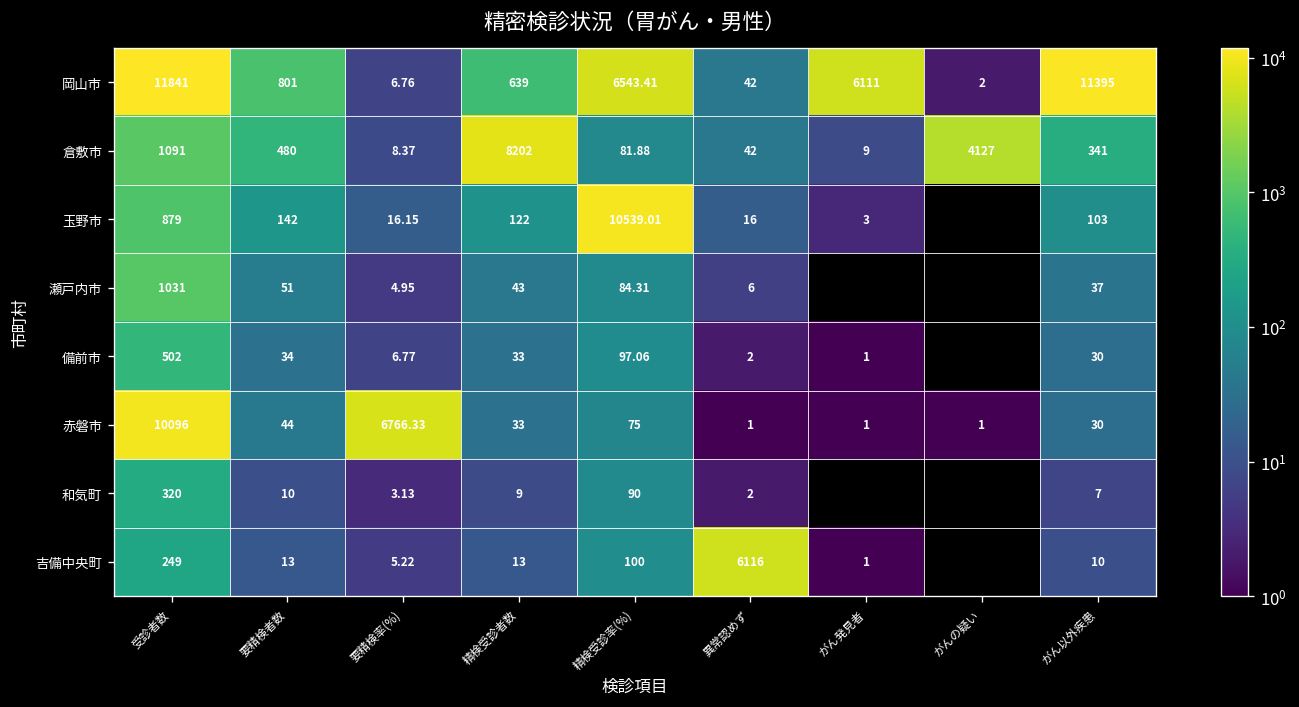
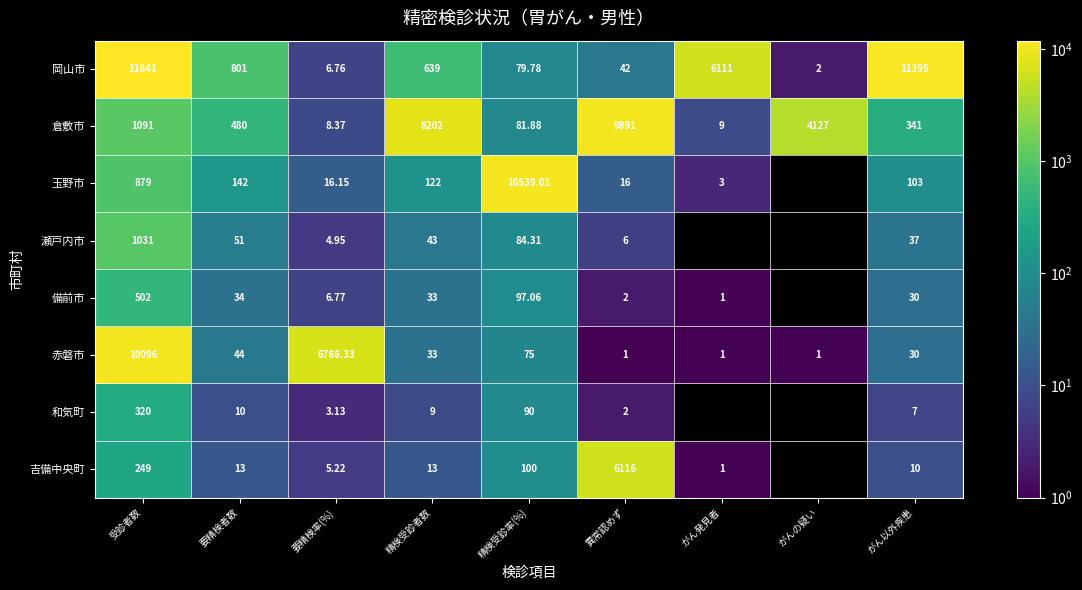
岡山市, 精検受診率(%): 6543.41 -> 79.78
倉敷市, 異常認めず: 42 -> 9891
